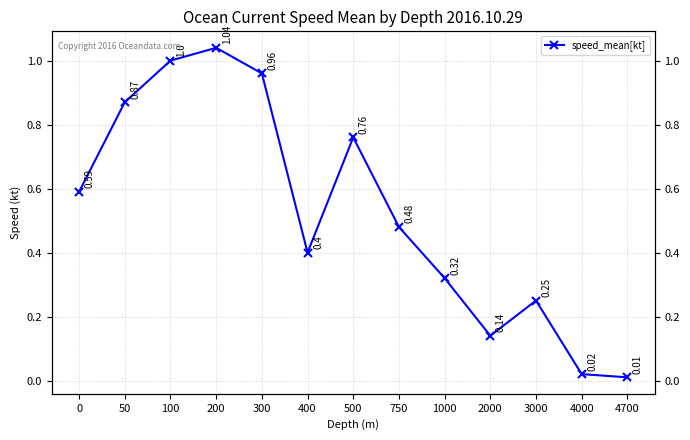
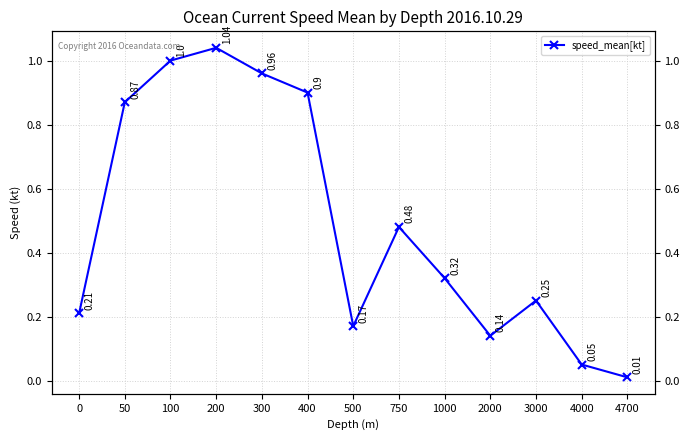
0: 0.59 -> 0.21
400: 0.4 -> 0.9
500: 0.76 -> 0.17
4000: 0.02 -> 0.05
